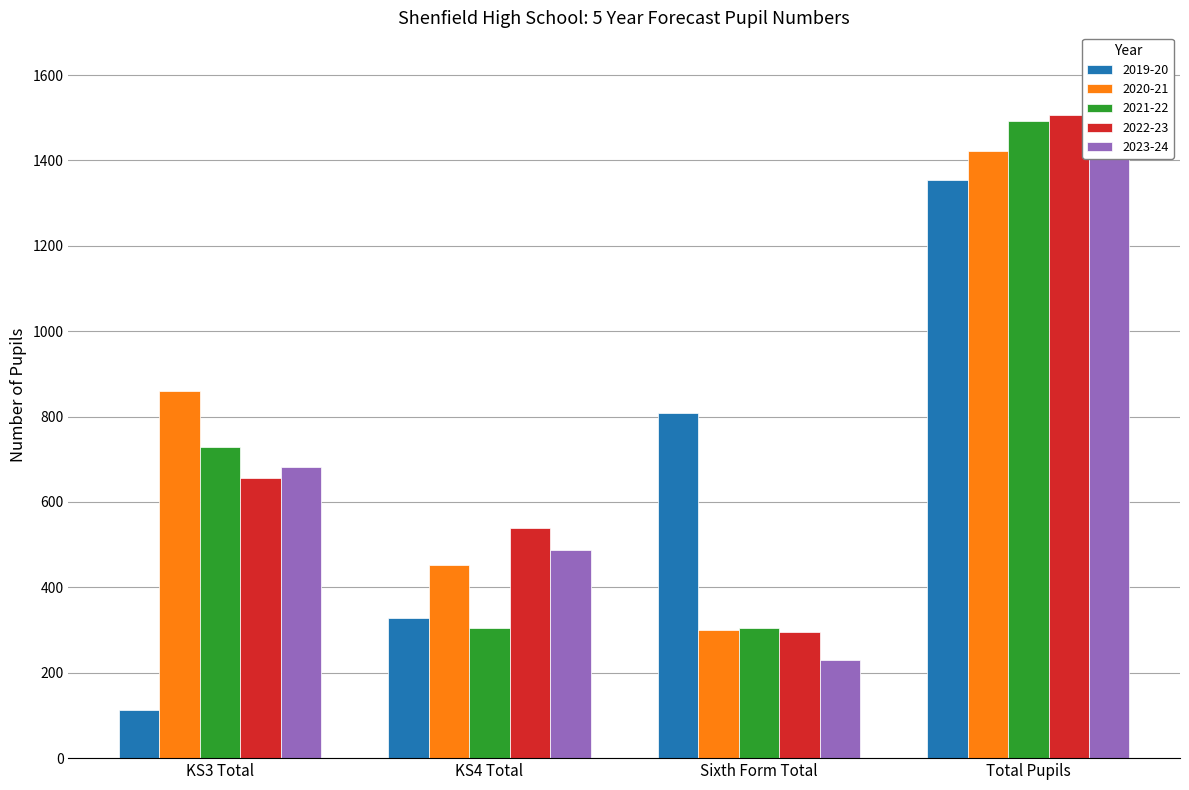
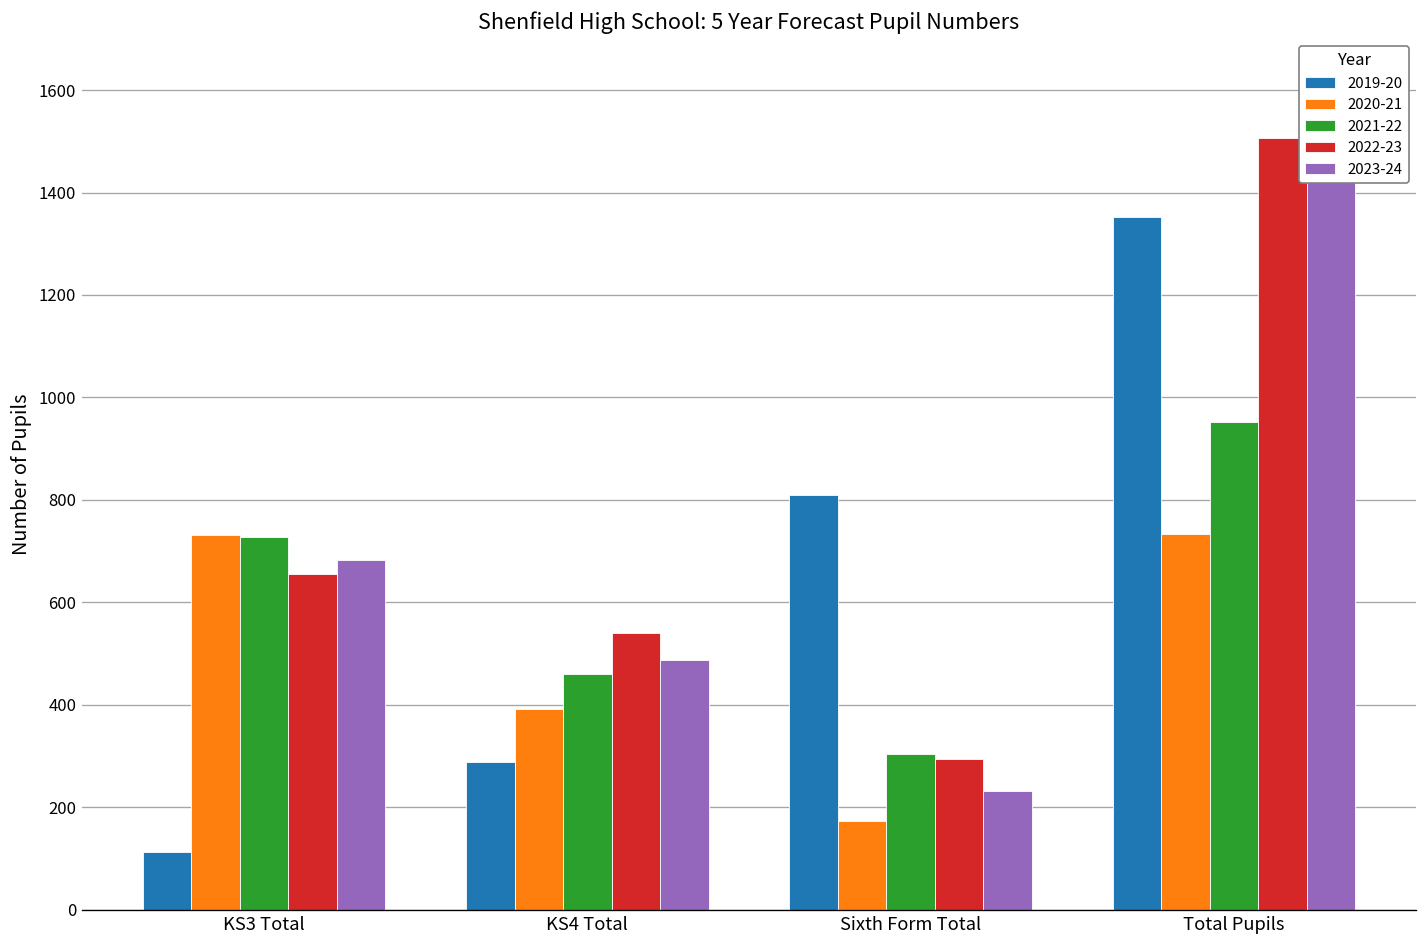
2020-21, KS3 Total: 860 -> 730
2019-20, KS4 Total: 330 -> 290
2020-21, KS4 Total: 450 -> 390
2021-22, KS4 Total: 310 -> 460
2020-21, Sixth Form Total: 300 -> 170
2020-21, Total Pupils: 1420 -> 730
2021-22, Total Pupils: 1490 -> 950
